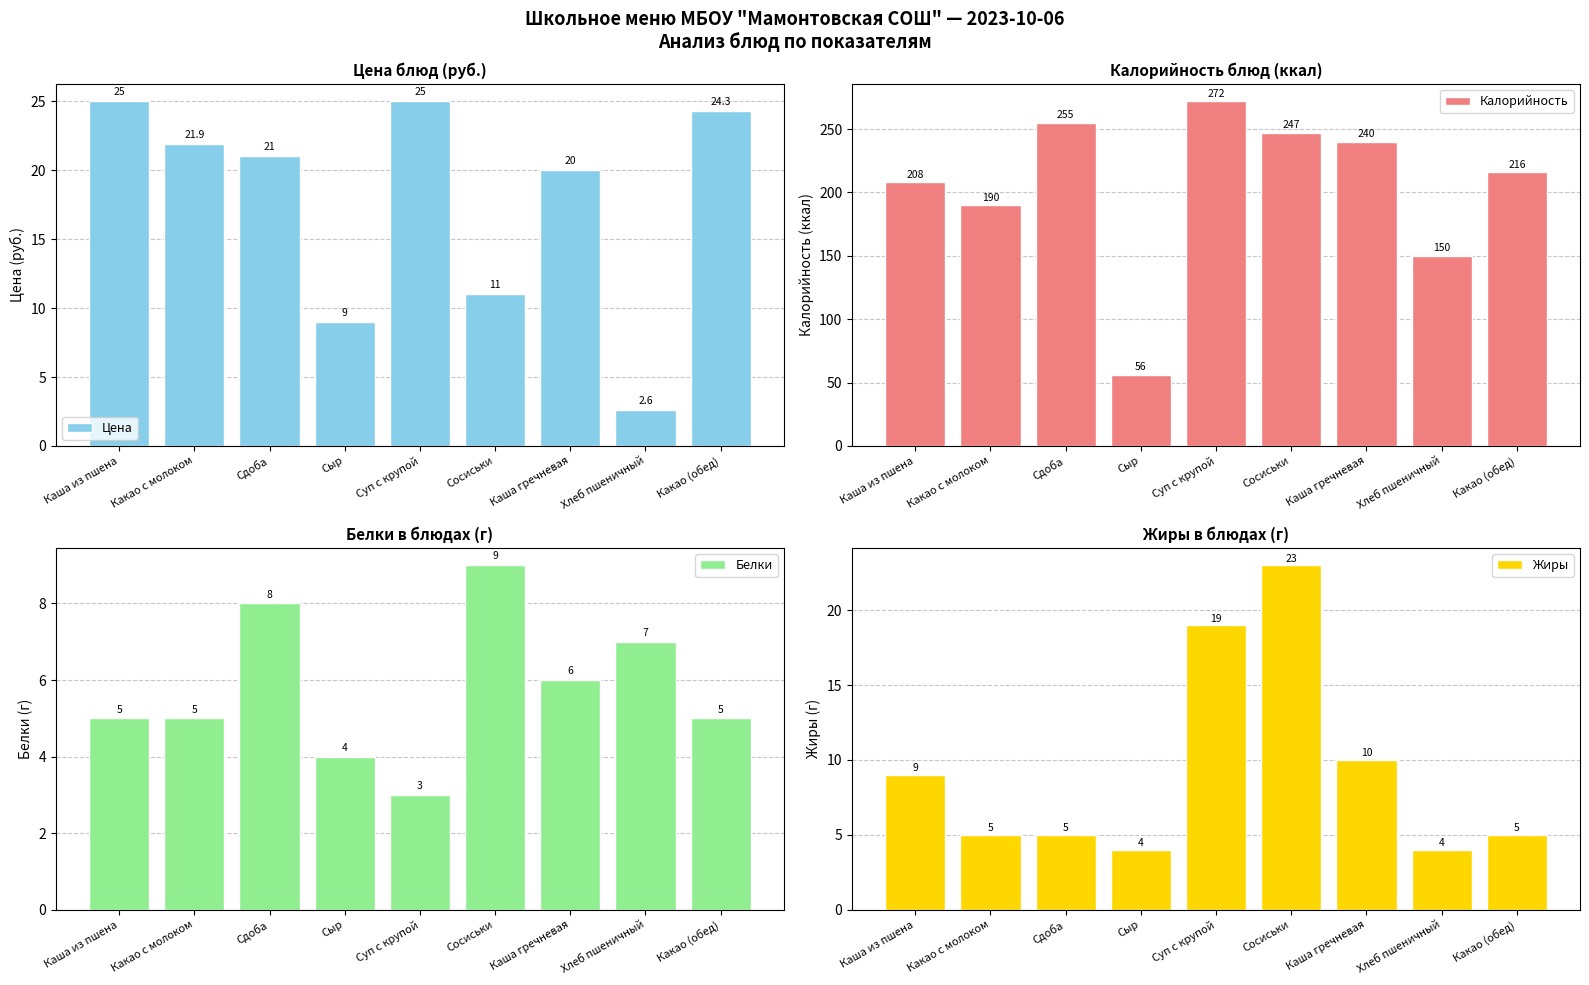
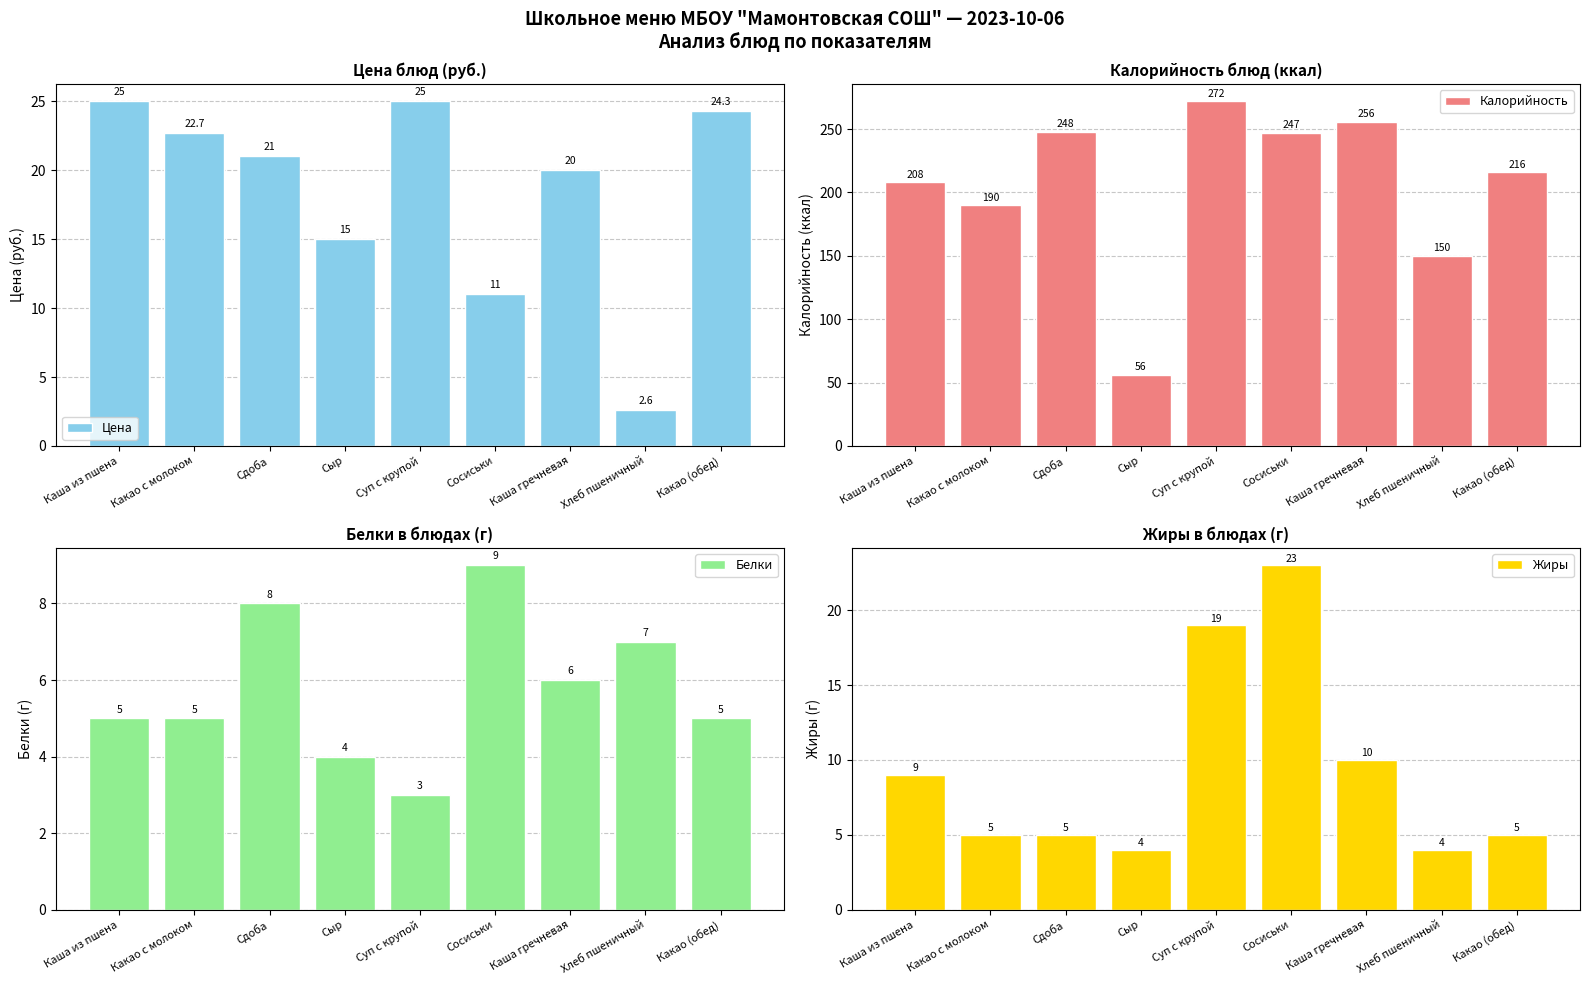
Цена блюд (руб.), Какао с молоком: 21.9 -> 22.7
Цена блюд (руб.), Сыр: 9 -> 15
Калорийность блюд (ккал), Сдоба: 255 -> 248
Калорийность блюд (ккал), Каша гречневая: 240 -> 256
